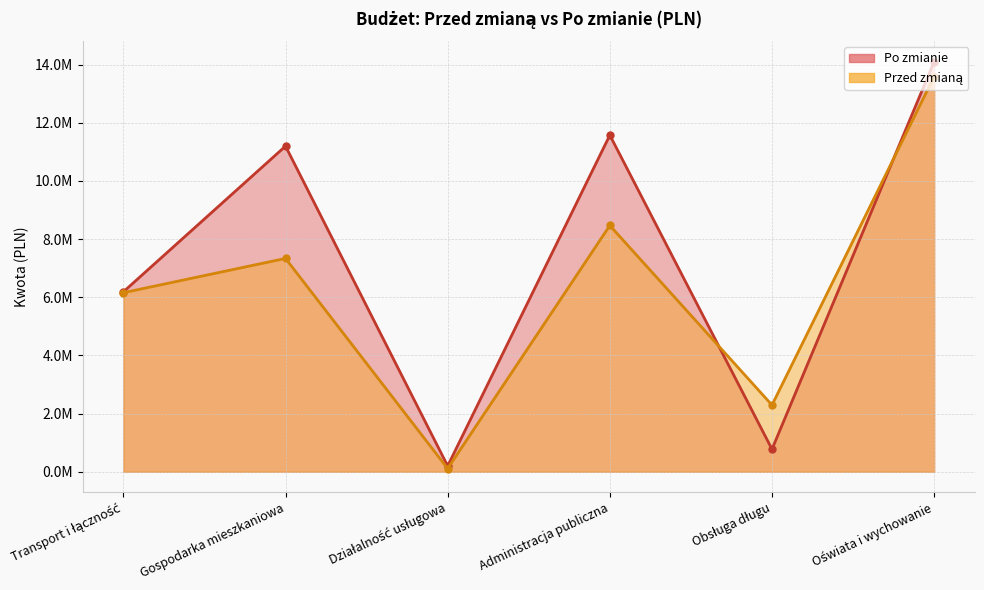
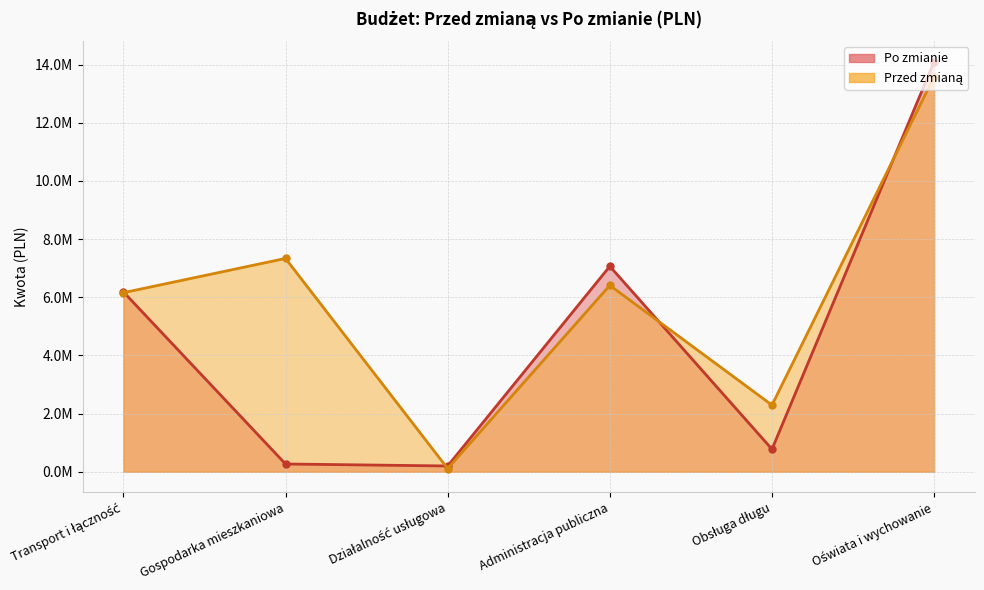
Po zmianie, Gospodarka mieszkaniowa: 11200000 -> 300000
Po zmianie, Administracja publiczna: 11600000 -> 7100000
Przed zmianą, Administracja publiczna: 8500000 -> 6400000
